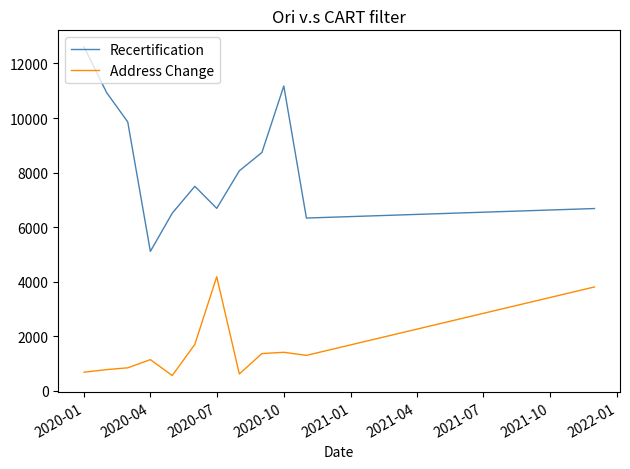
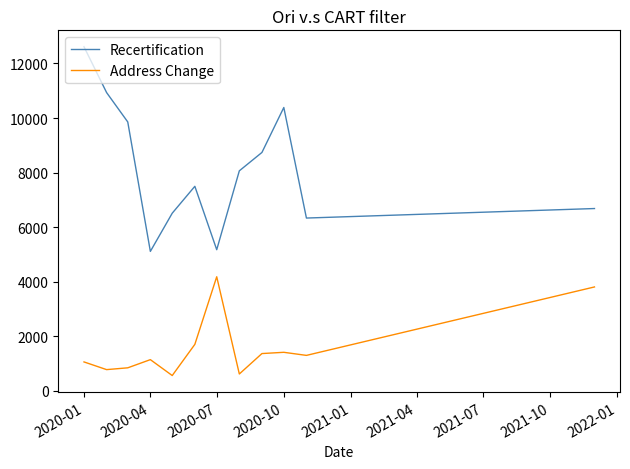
Address Change, 2020-01: 700 -> 1100
Recertification, 2020-07: 6700 -> 5200
Recertification, 2020-10: 11200 -> 10400
